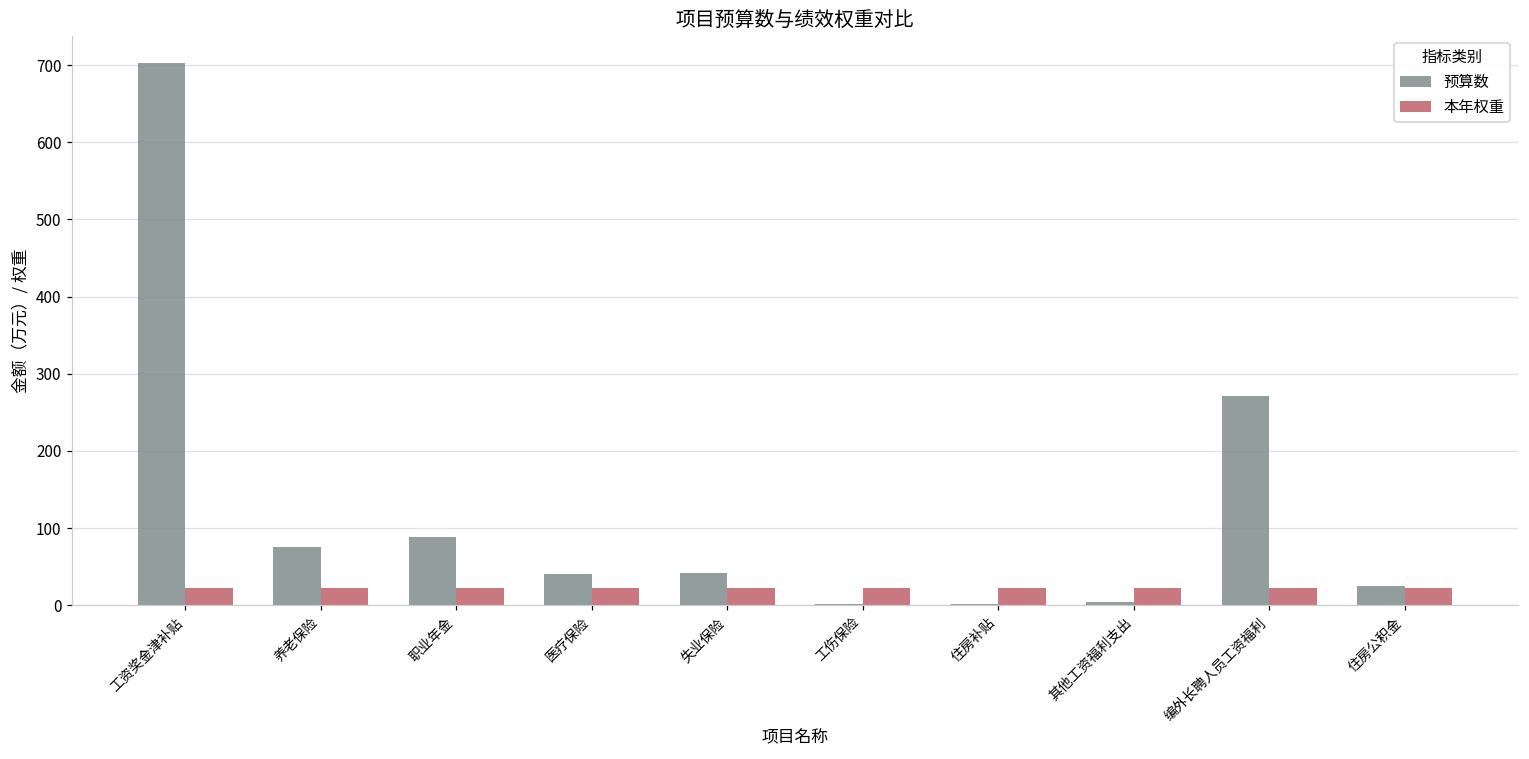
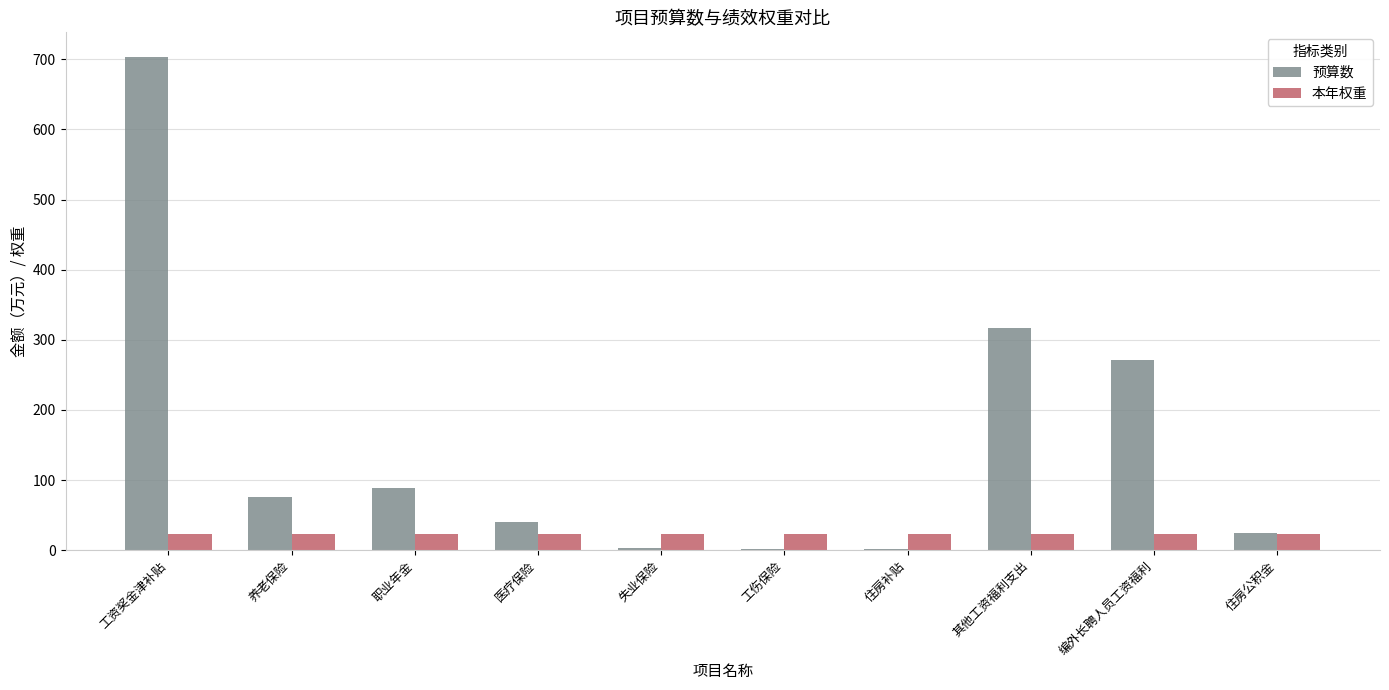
预算数, 失业保险: 40 -> 0
预算数, 其他工资福利支出: 0 -> 320
